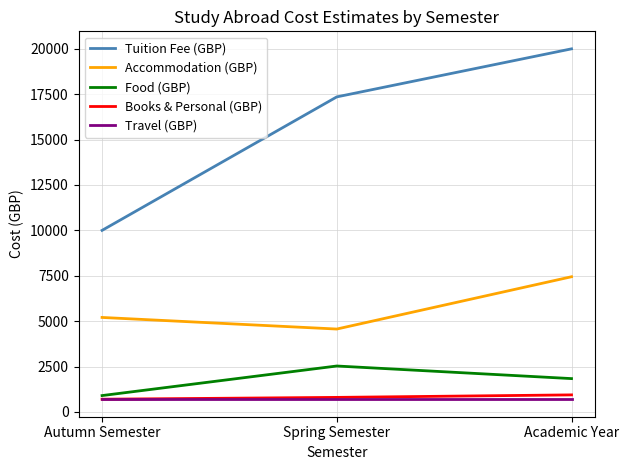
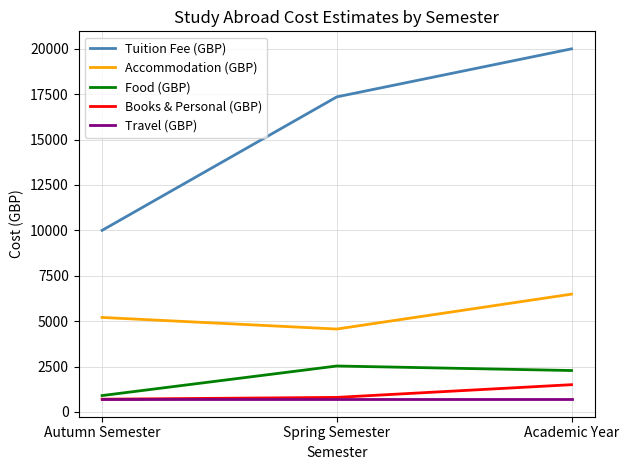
Accommodation (GBP), Academic Year: 7400 -> 6500
Food (GBP), Academic Year: 1800 -> 2300
Books & Personal (GBP), Academic Year: 900 -> 1500
